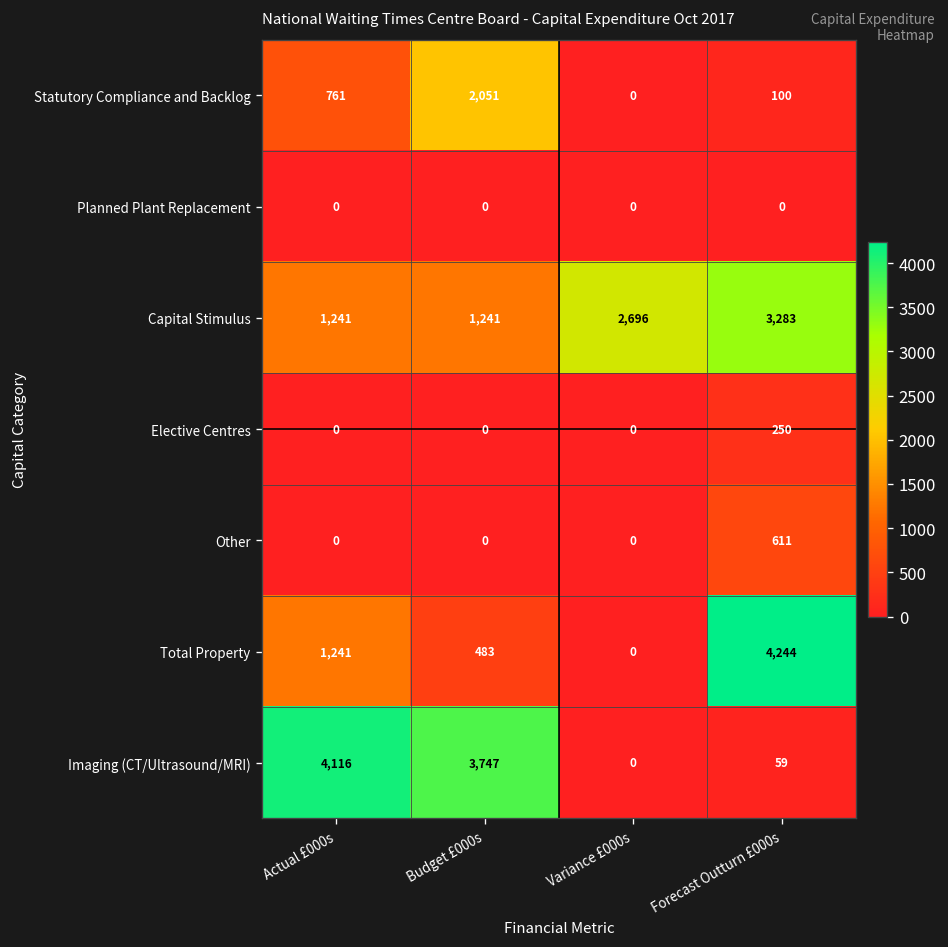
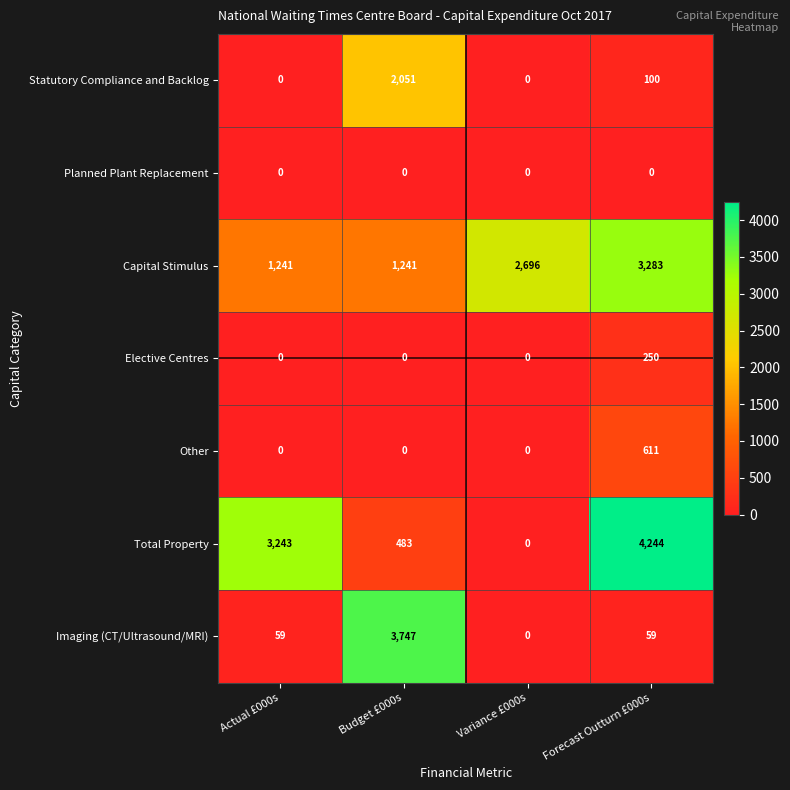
Statutory Compliance and Backlog, Actual £000s: 761 -> 0
Total Property, Actual £000s: 1,241 -> 3,243
Imaging (CT/Ultrasound/MRI), Actual £000s: 4,116 -> 59
